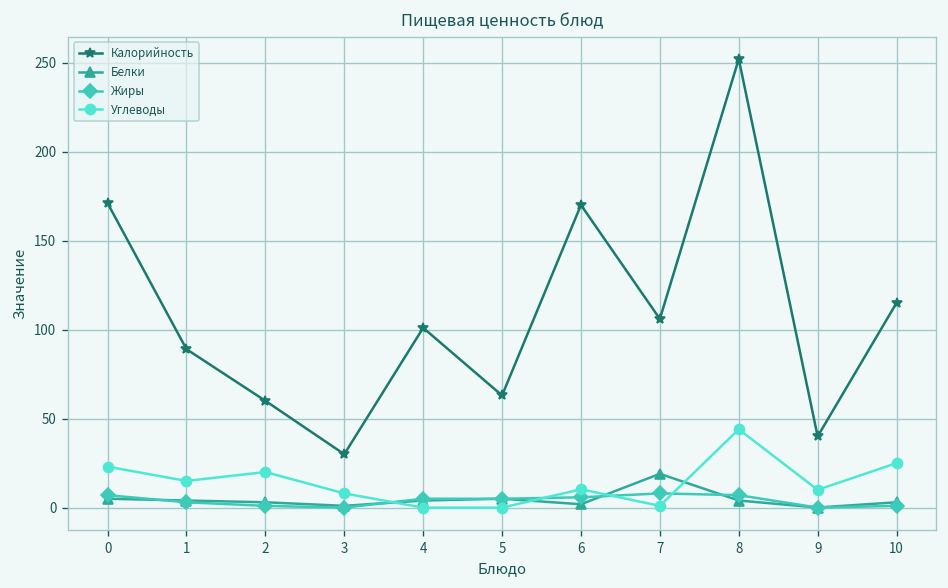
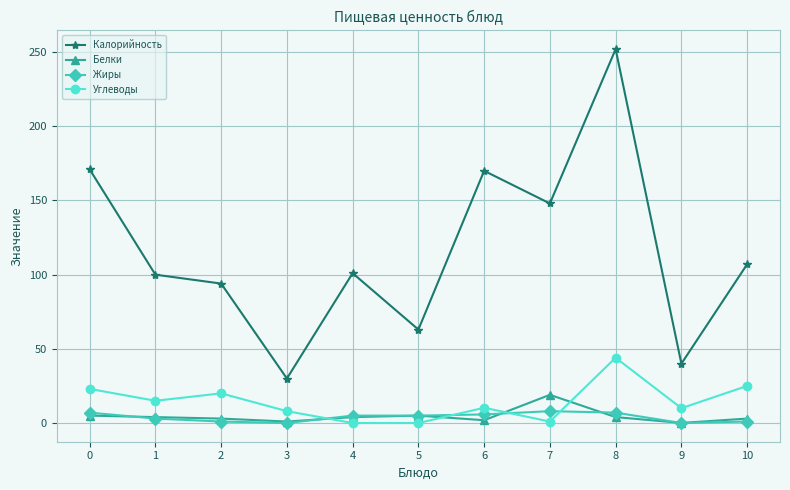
Калорийность, 1: 89 -> 100
Калорийность, 2: 60 -> 94
Калорийность, 7: 106 -> 148
Калорийность, 10: 115 -> 107
